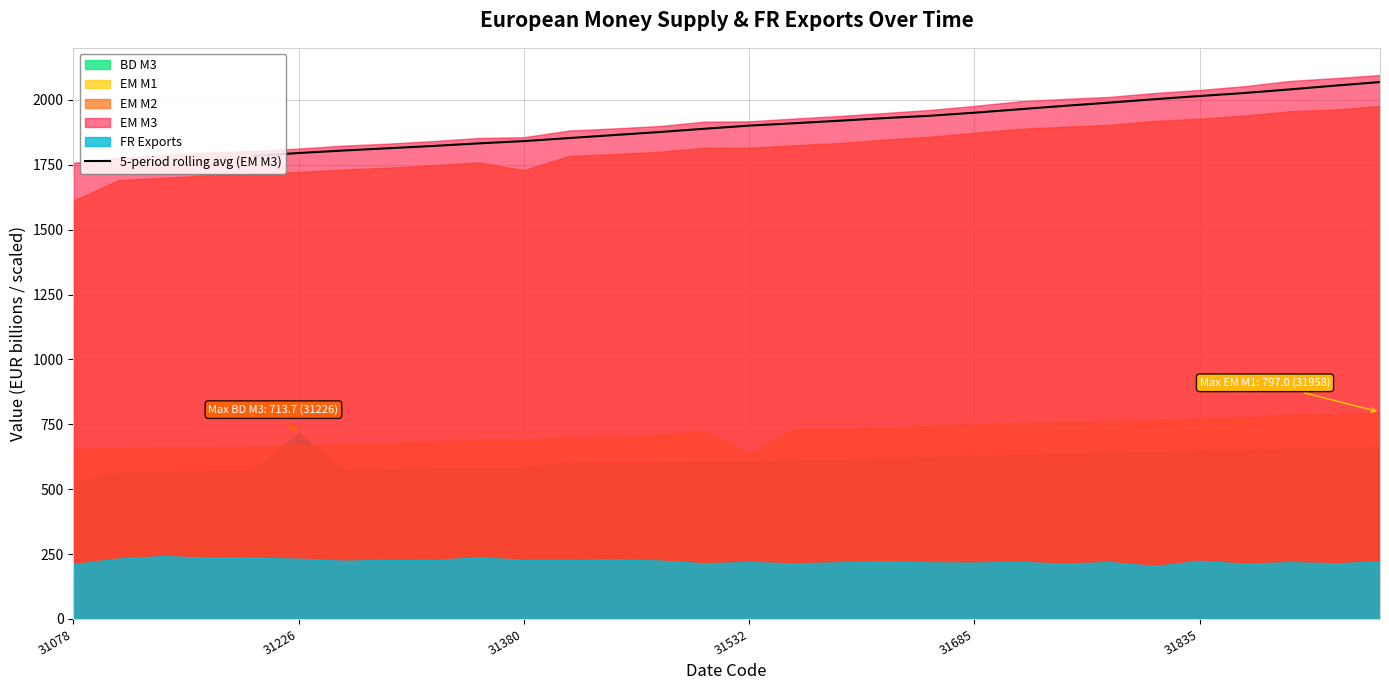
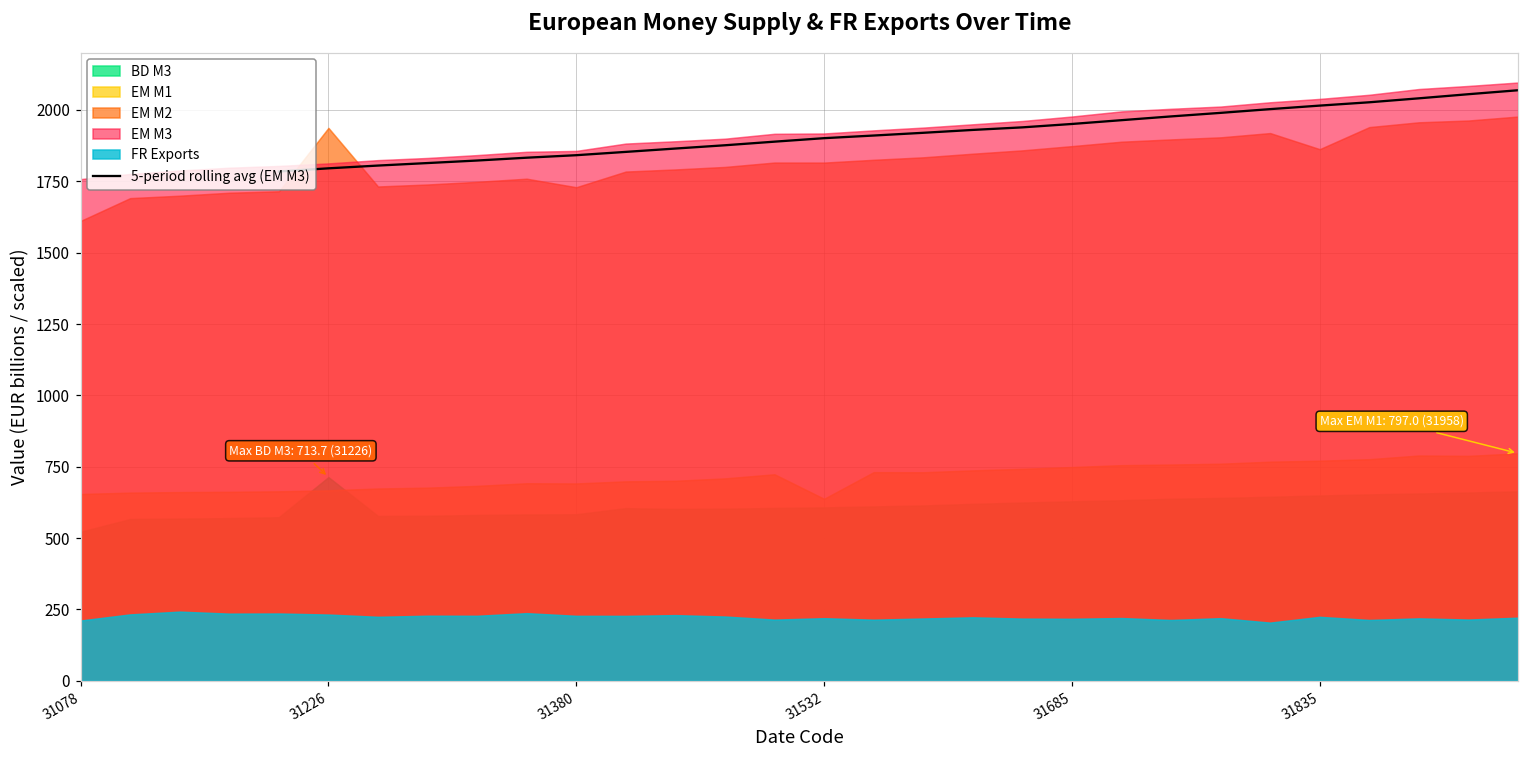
EM M2, 31226: 1720 -> 1940
EM M2, 31835: 1930 -> 1860
